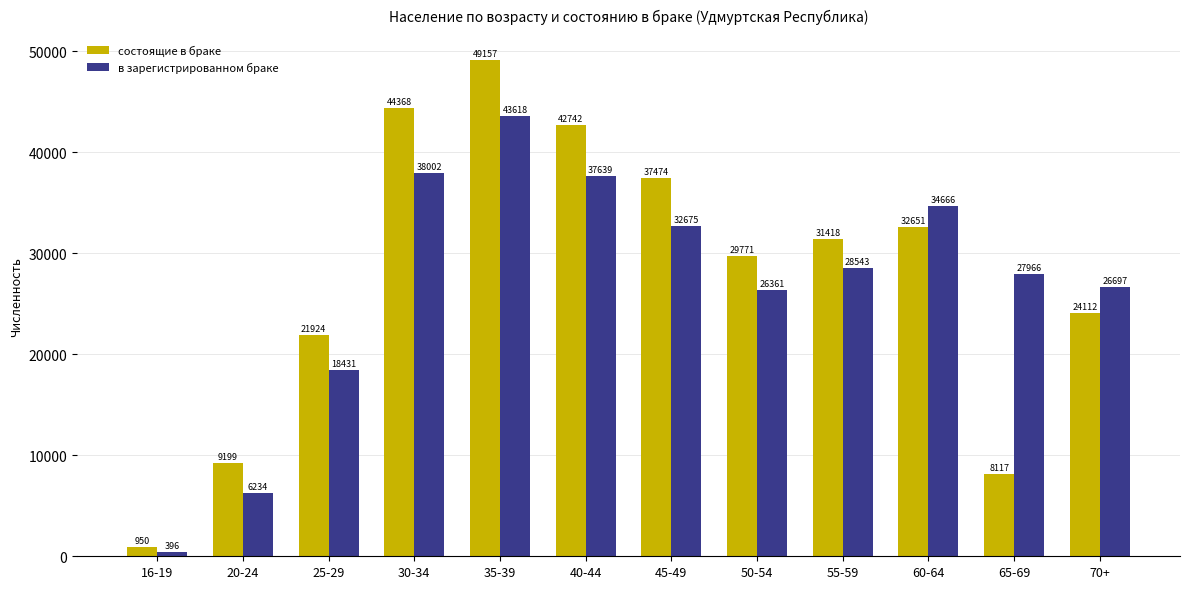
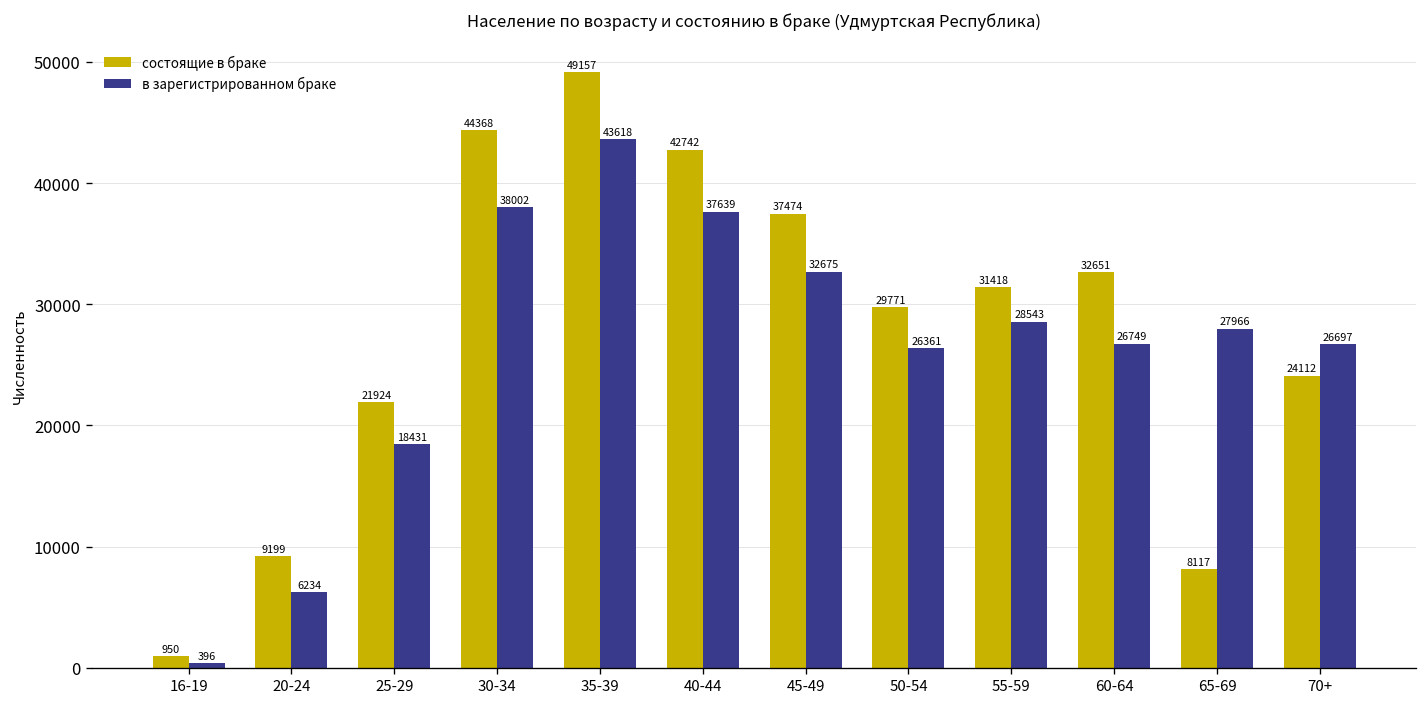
в зарегистрированном браке, 60-64: 34666 -> 26749
